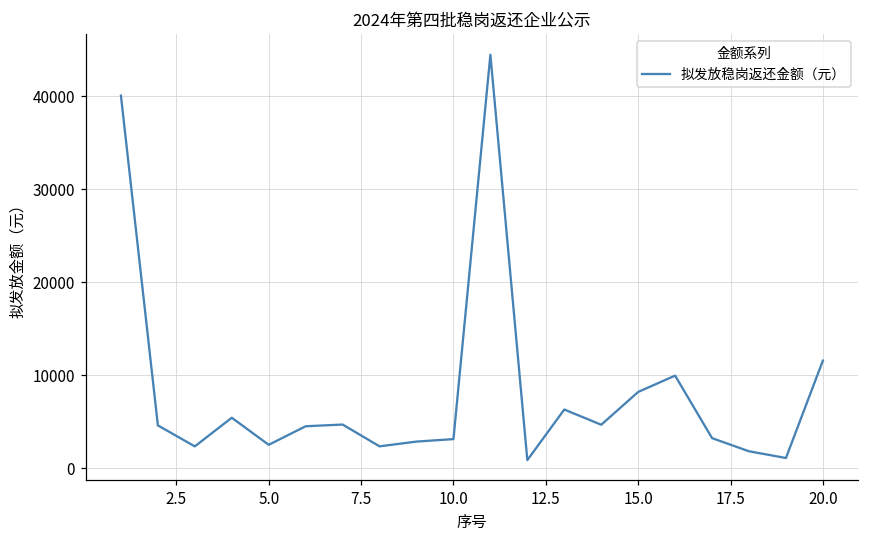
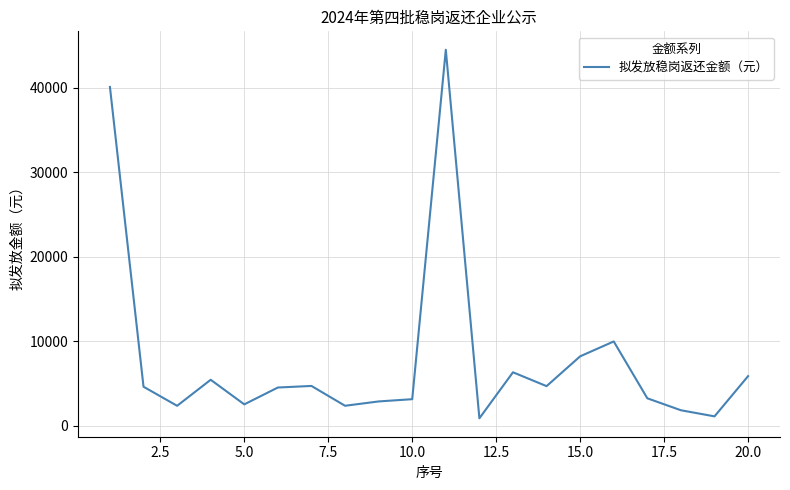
20.0: 12000 -> 6000
